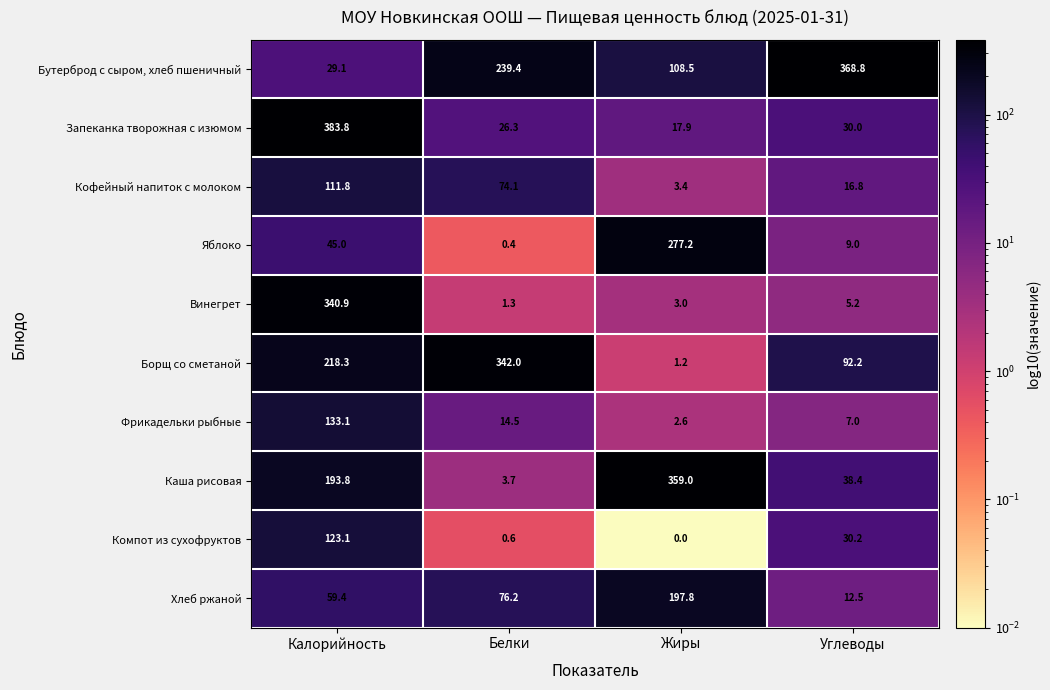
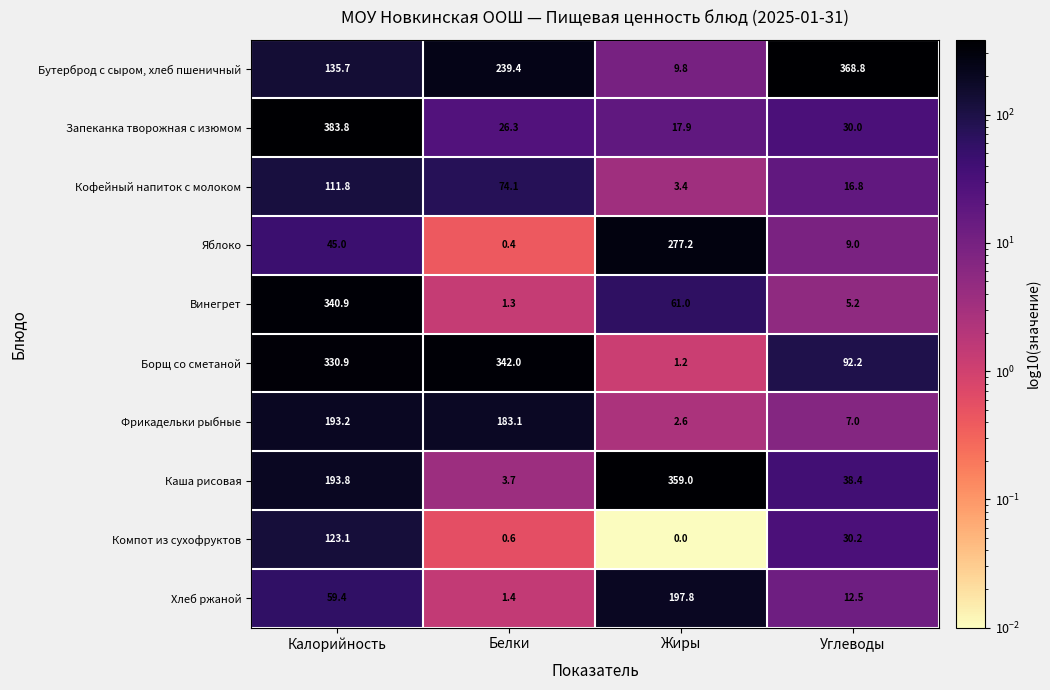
Бутерброд с сыром, хлеб пшеничный, Калорийность: 29.1 -> 135.7
Бутерброд с сыром, хлеб пшеничный, Жиры: 108.5 -> 9.8
Винегрет, Жиры: 3.0 -> 61.0
Борщ со сметаной, Калорийность: 218.3 -> 330.9
Фрикадельки рыбные, Калорийность: 133.1 -> 193.2
Фрикадельки рыбные, Белки: 14.5 -> 183.1
Хлеб ржаной, Белки: 76.2 -> 1.4
